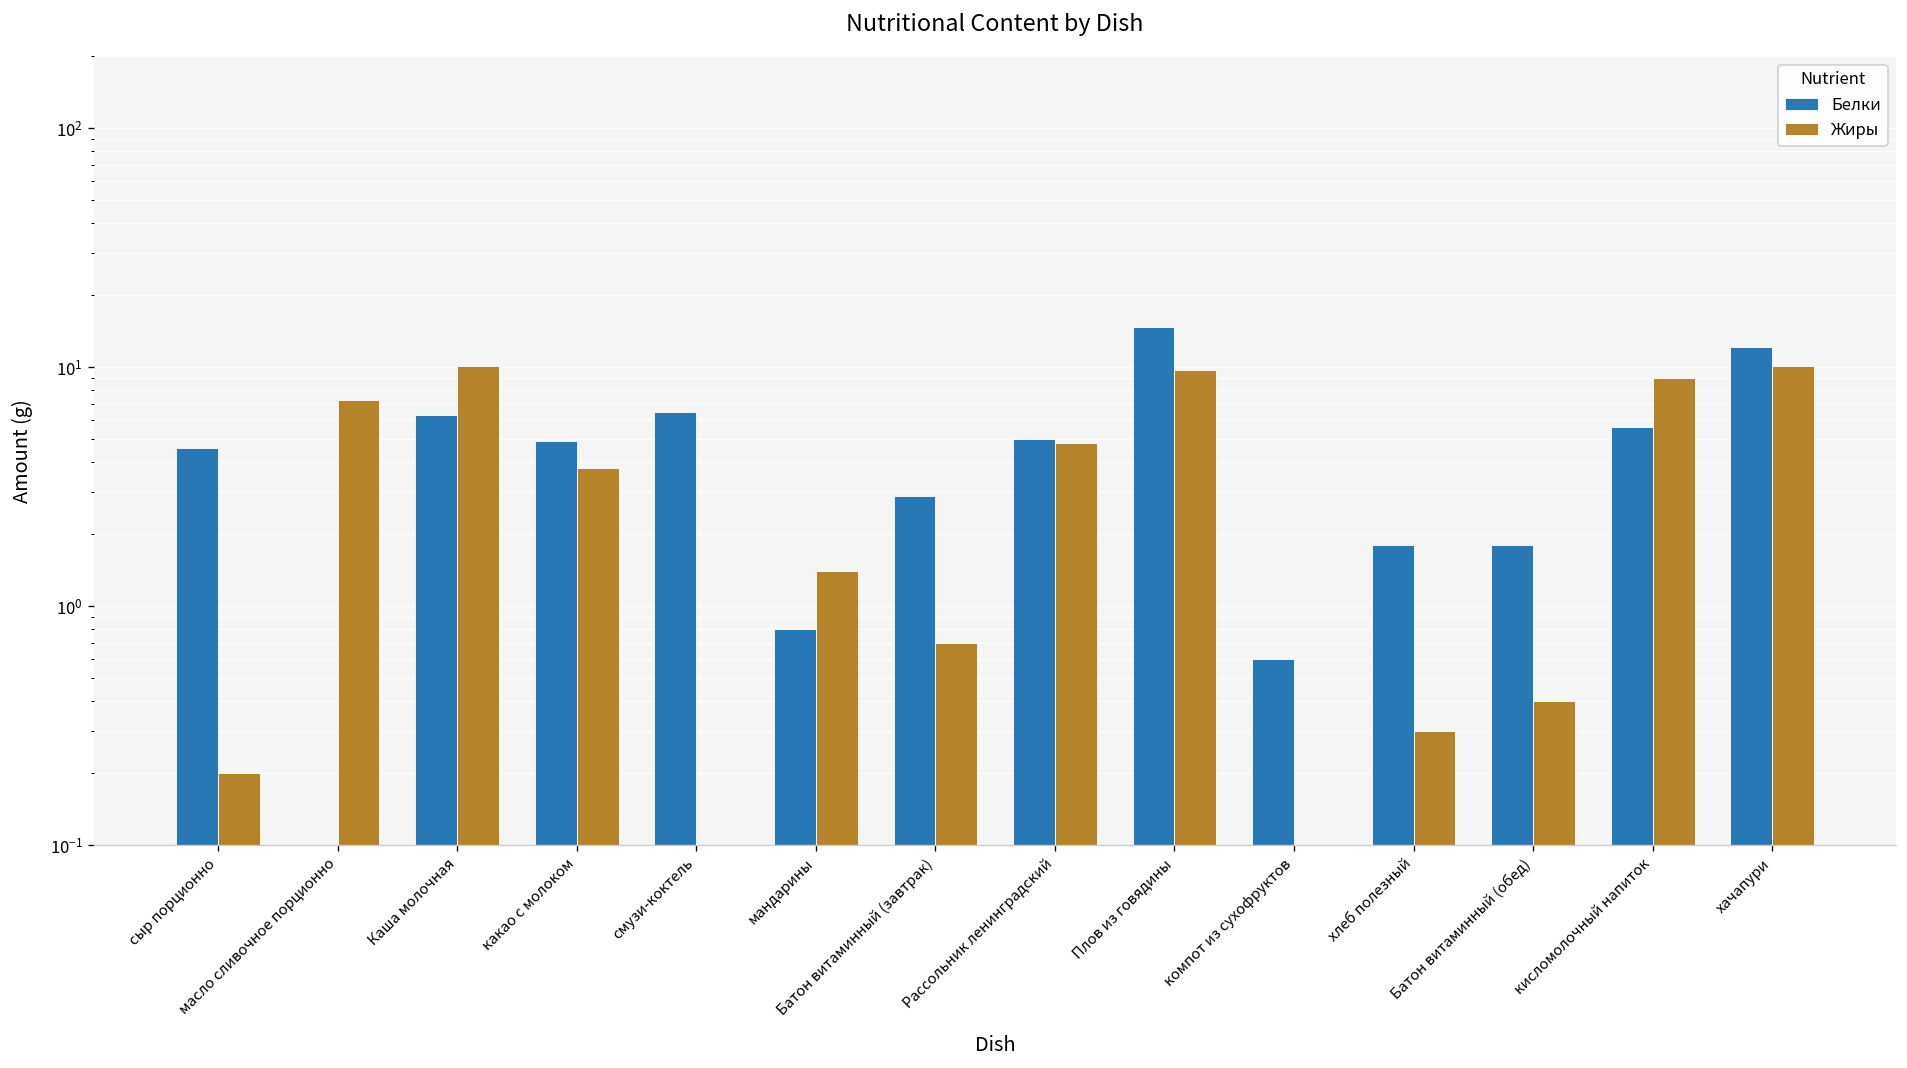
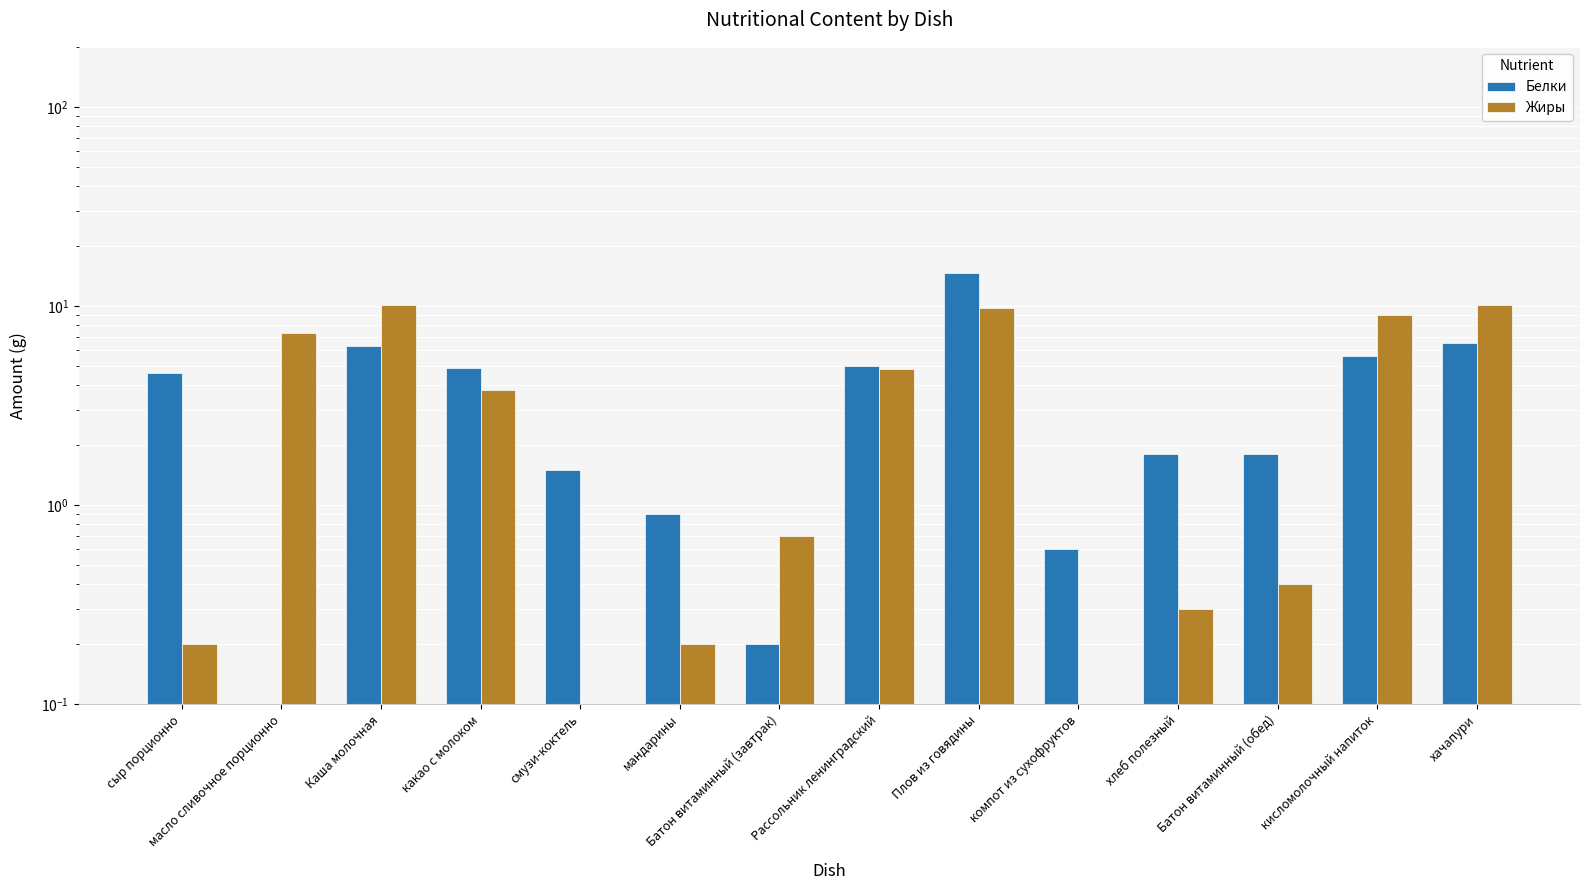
Белки, смузи-коктель: 6.5 -> 1.5
Белки, мандарины: 0.8 -> 0.9
Жиры, мандарины: 1.4 -> 0.2
Белки, Батон витаминный (завтрак): 2.9 -> 0.2
Белки, хачапури: 12 -> 6.5
